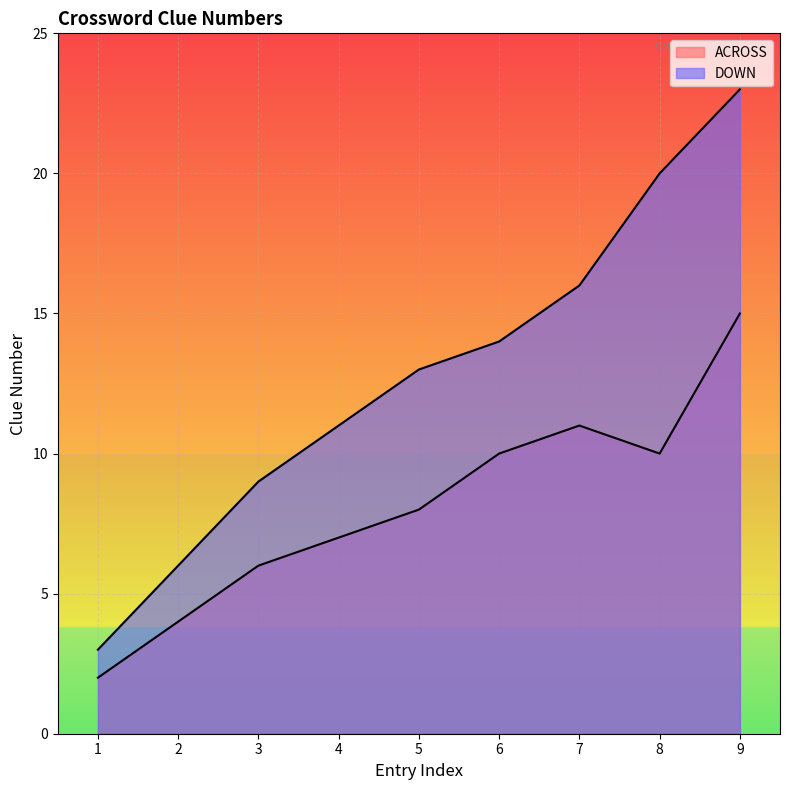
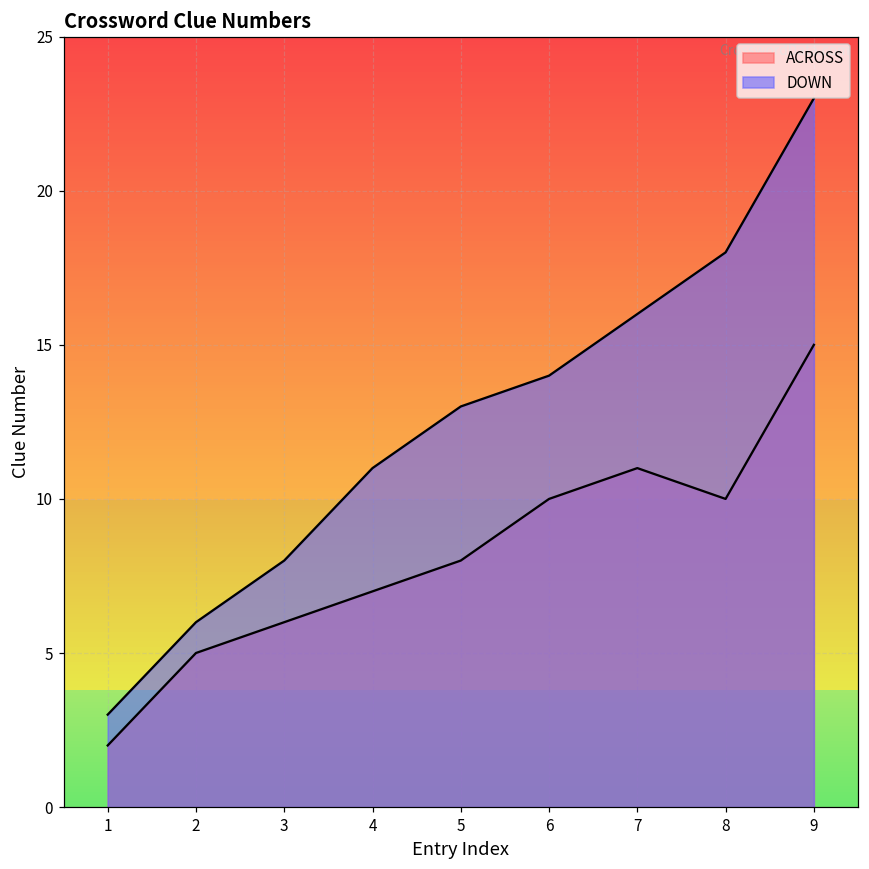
ACROSS, 2: 4 -> 5
DOWN, 3: 9 -> 8
DOWN, 8: 20 -> 18
